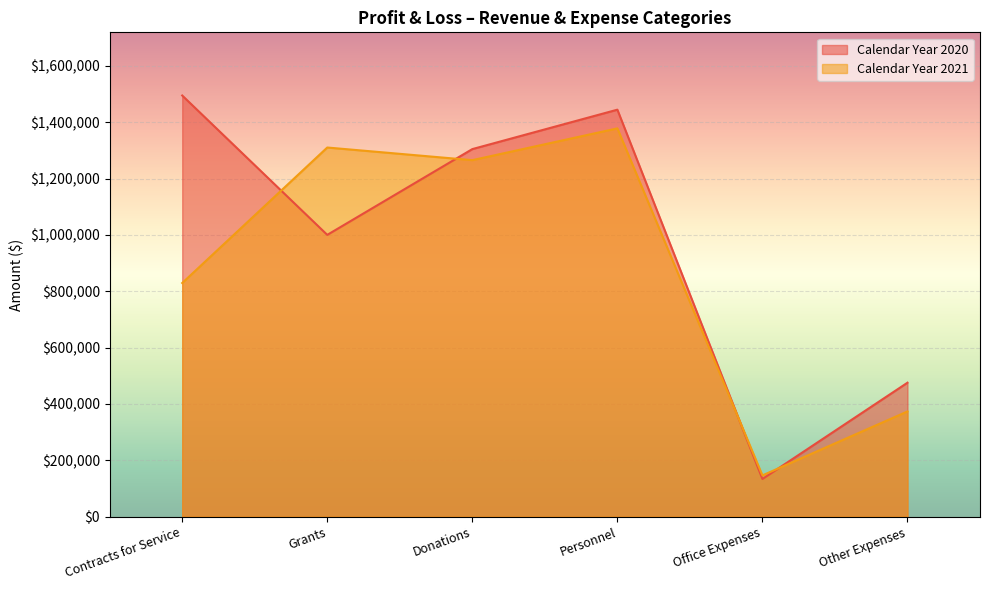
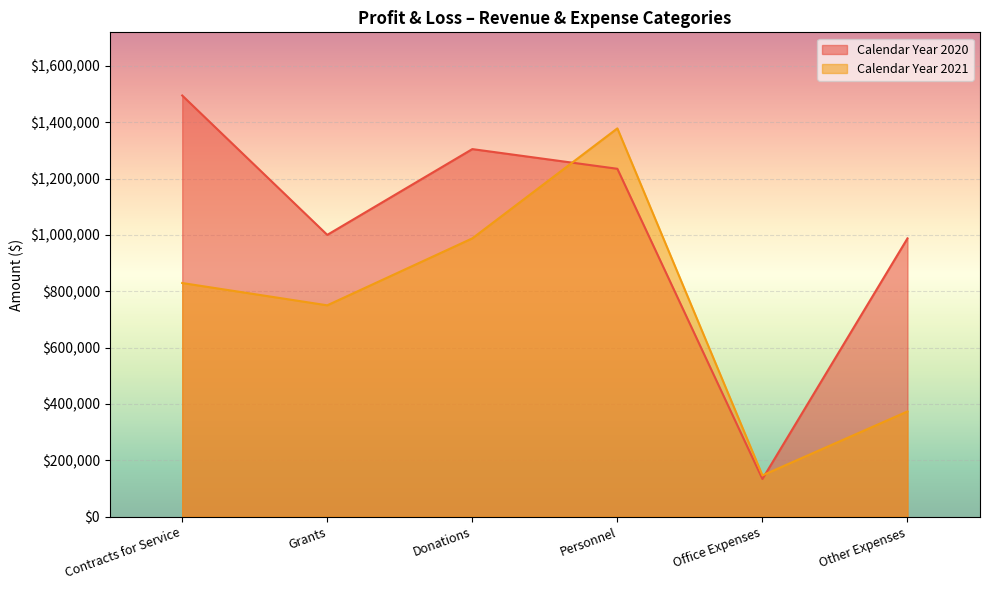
Calendar Year 2021, Grants: $1,310,000 -> $750,000
Calendar Year 2021, Donations: $1,270,000 -> $990,000
Calendar Year 2020, Personnel: $1,440,000 -> $1,230,000
Calendar Year 2020, Other Expenses: $480,000 -> $990,000
